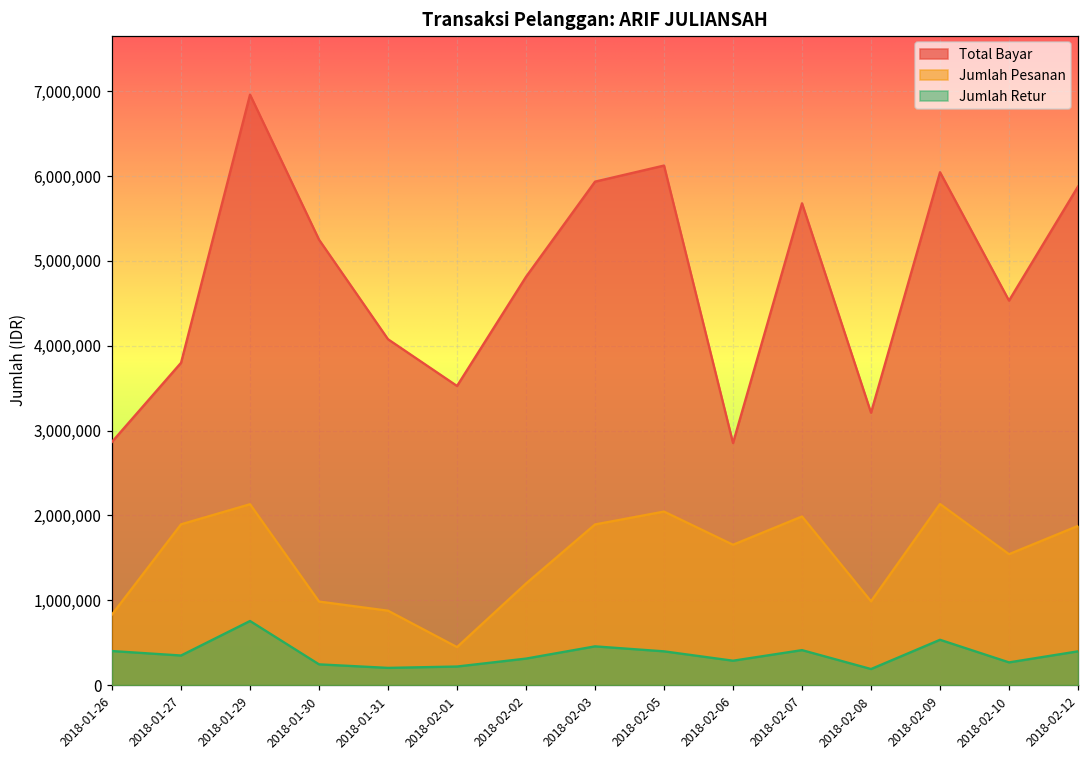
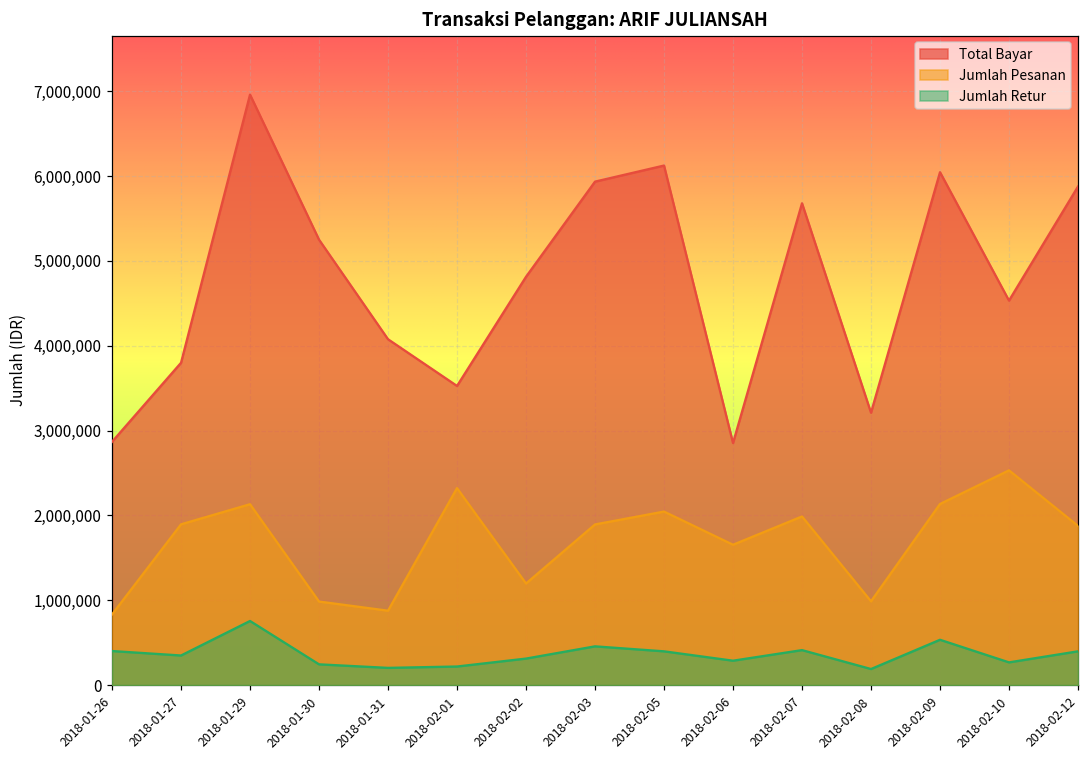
Jumlah Pesanan, 2018-02-01: 400,000 -> 2,300,000
Jumlah Pesanan, 2018-02-10: 1,500,000 -> 2,500,000
